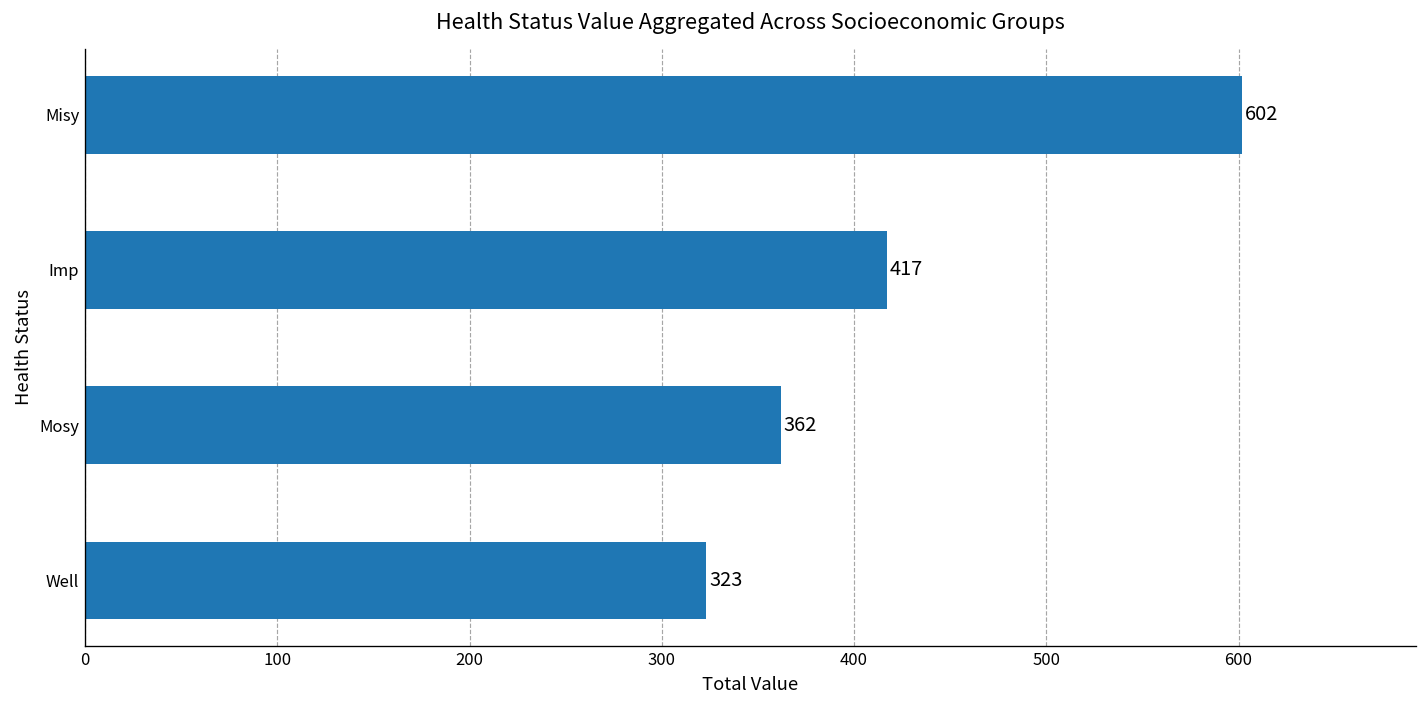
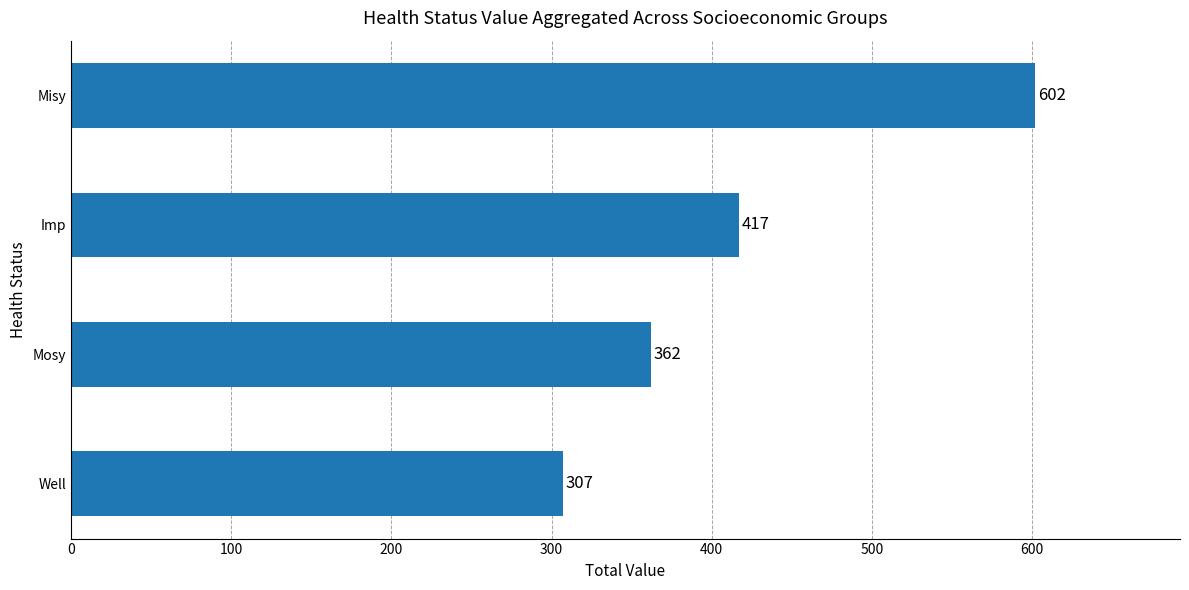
Well: 323 -> 307
